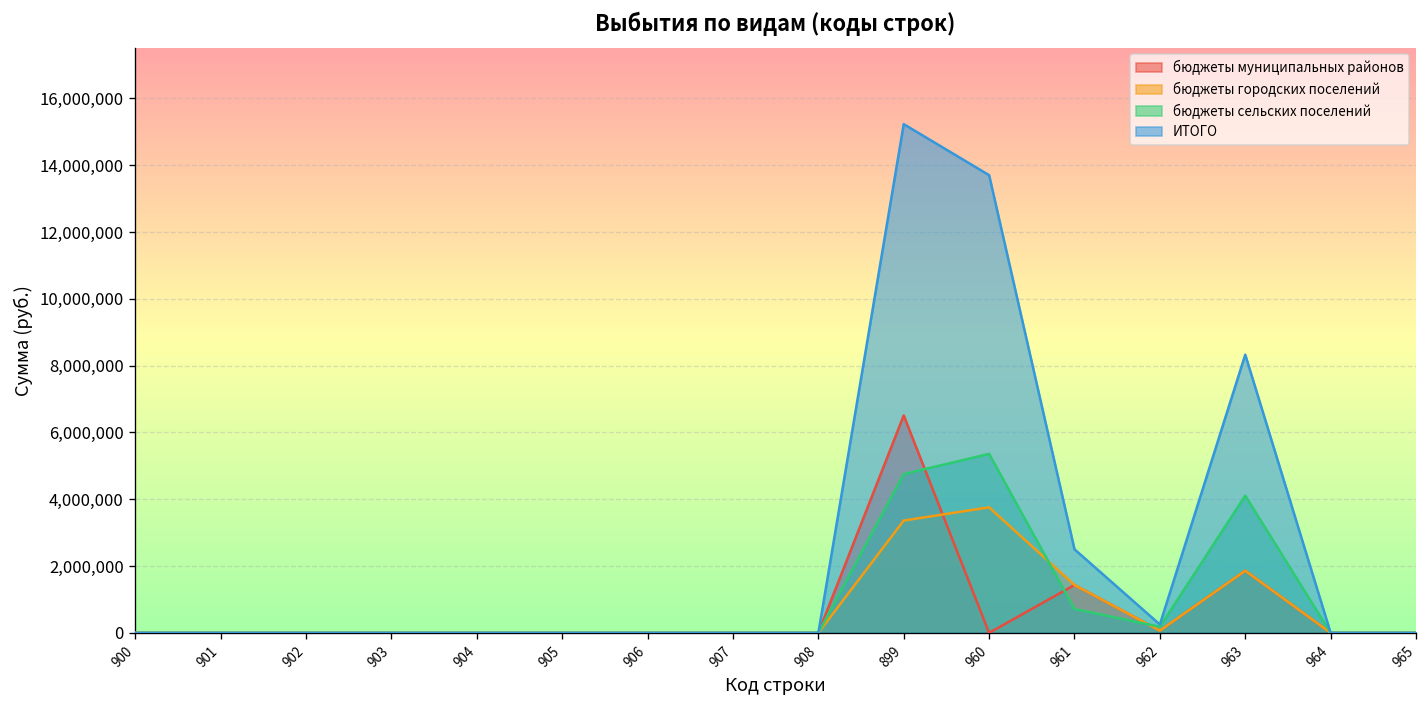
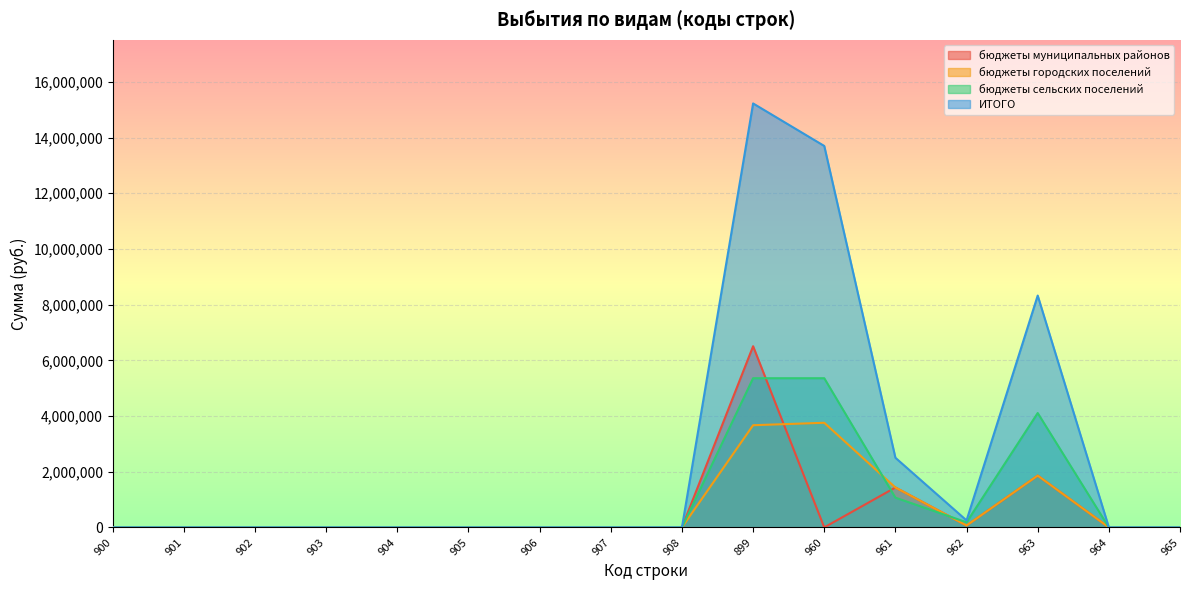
бюджеты городских поселений, 899: 3,400,000 -> 3,700,000
бюджеты сельских поселений, 899: 4,800,000 -> 5,400,000
бюджеты сельских поселений, 961: 700,000 -> 1,100,000
